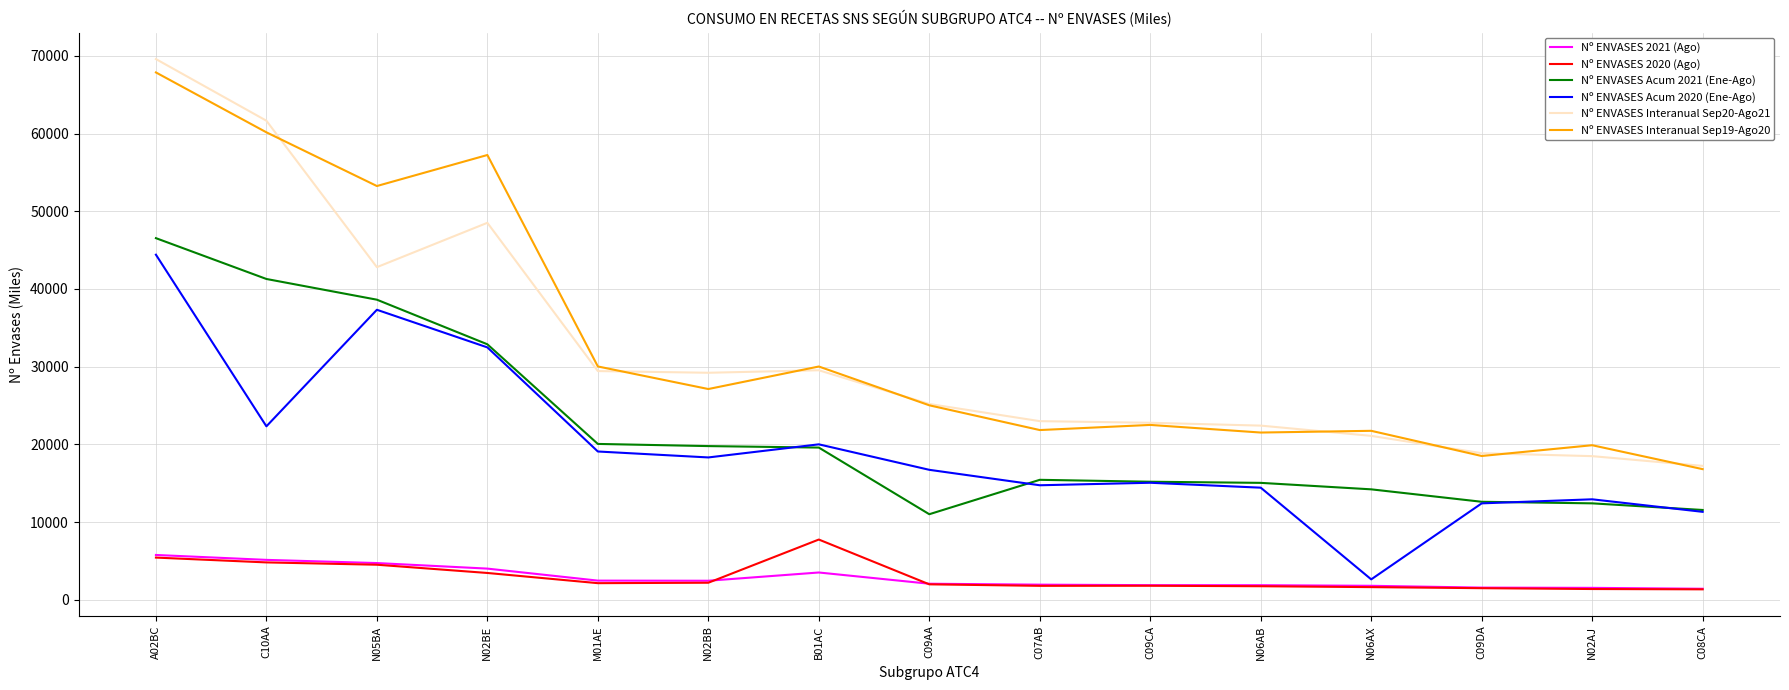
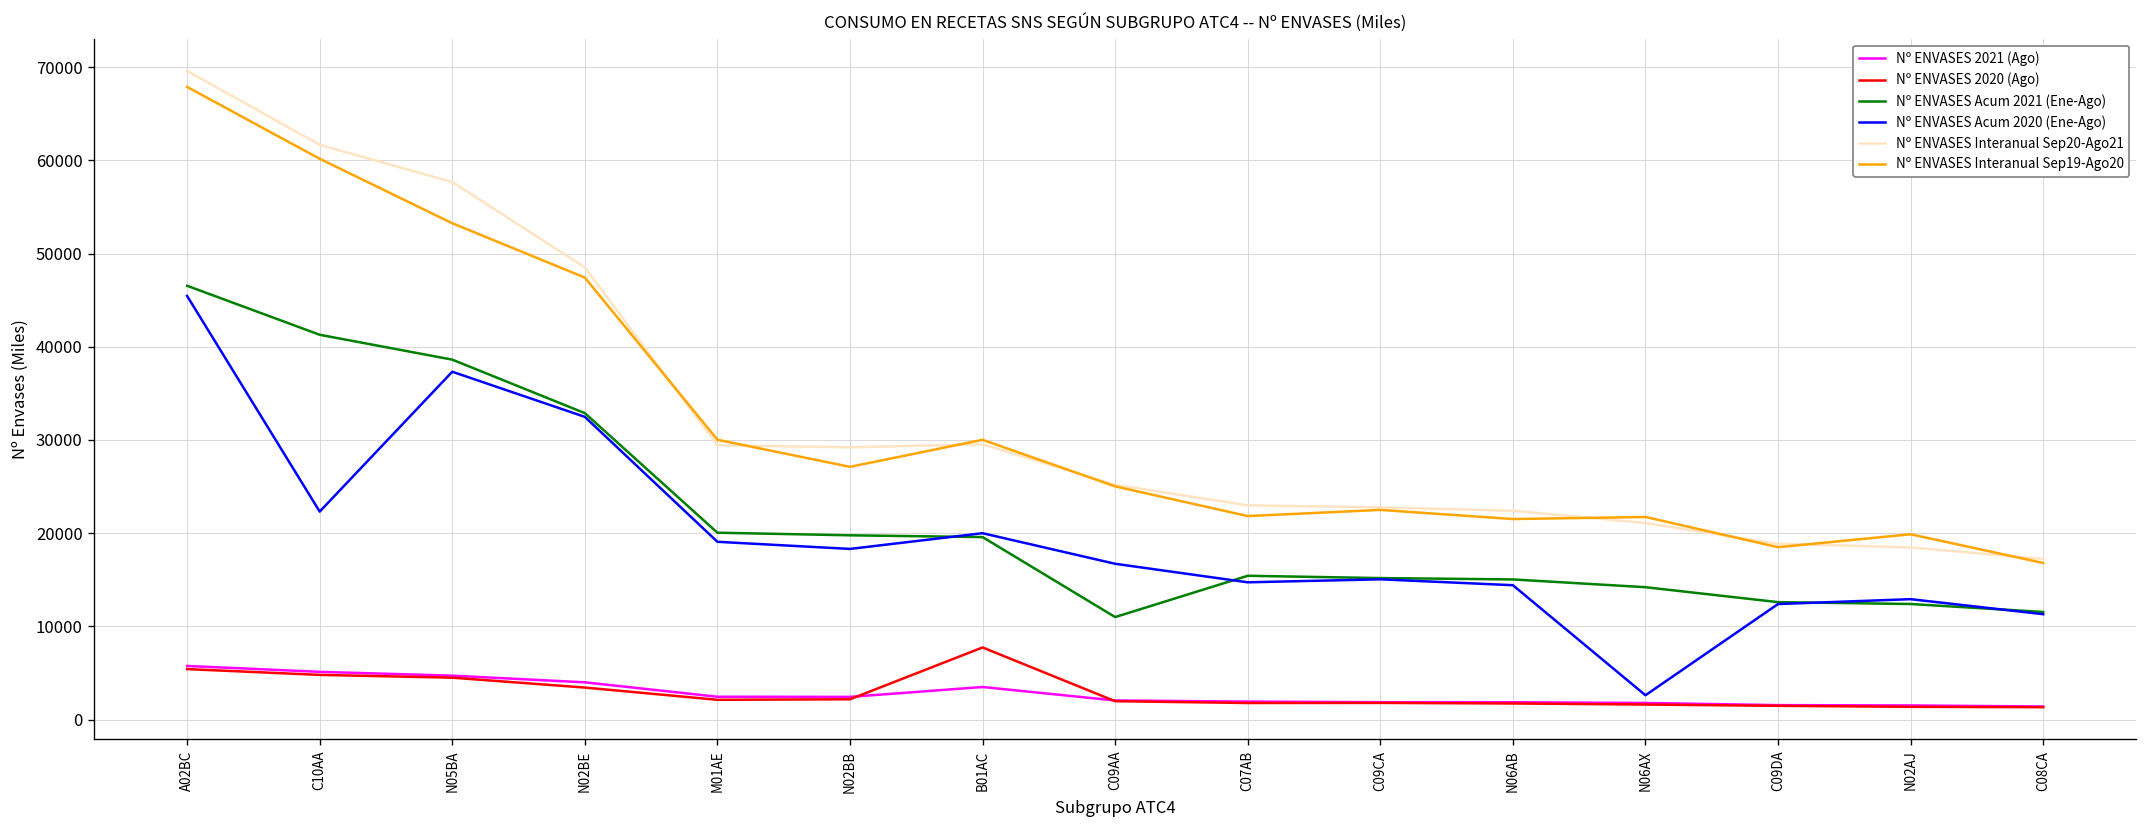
Nº ENVASES Acum 2020 (Ene-Ago), A02BC: 44000 -> 45000
Nº ENVASES Interanual Sep20-Ago21, N05BA: 43000 -> 58000
Nº ENVASES Interanual Sep19-Ago20, N02BE: 57000 -> 47000
